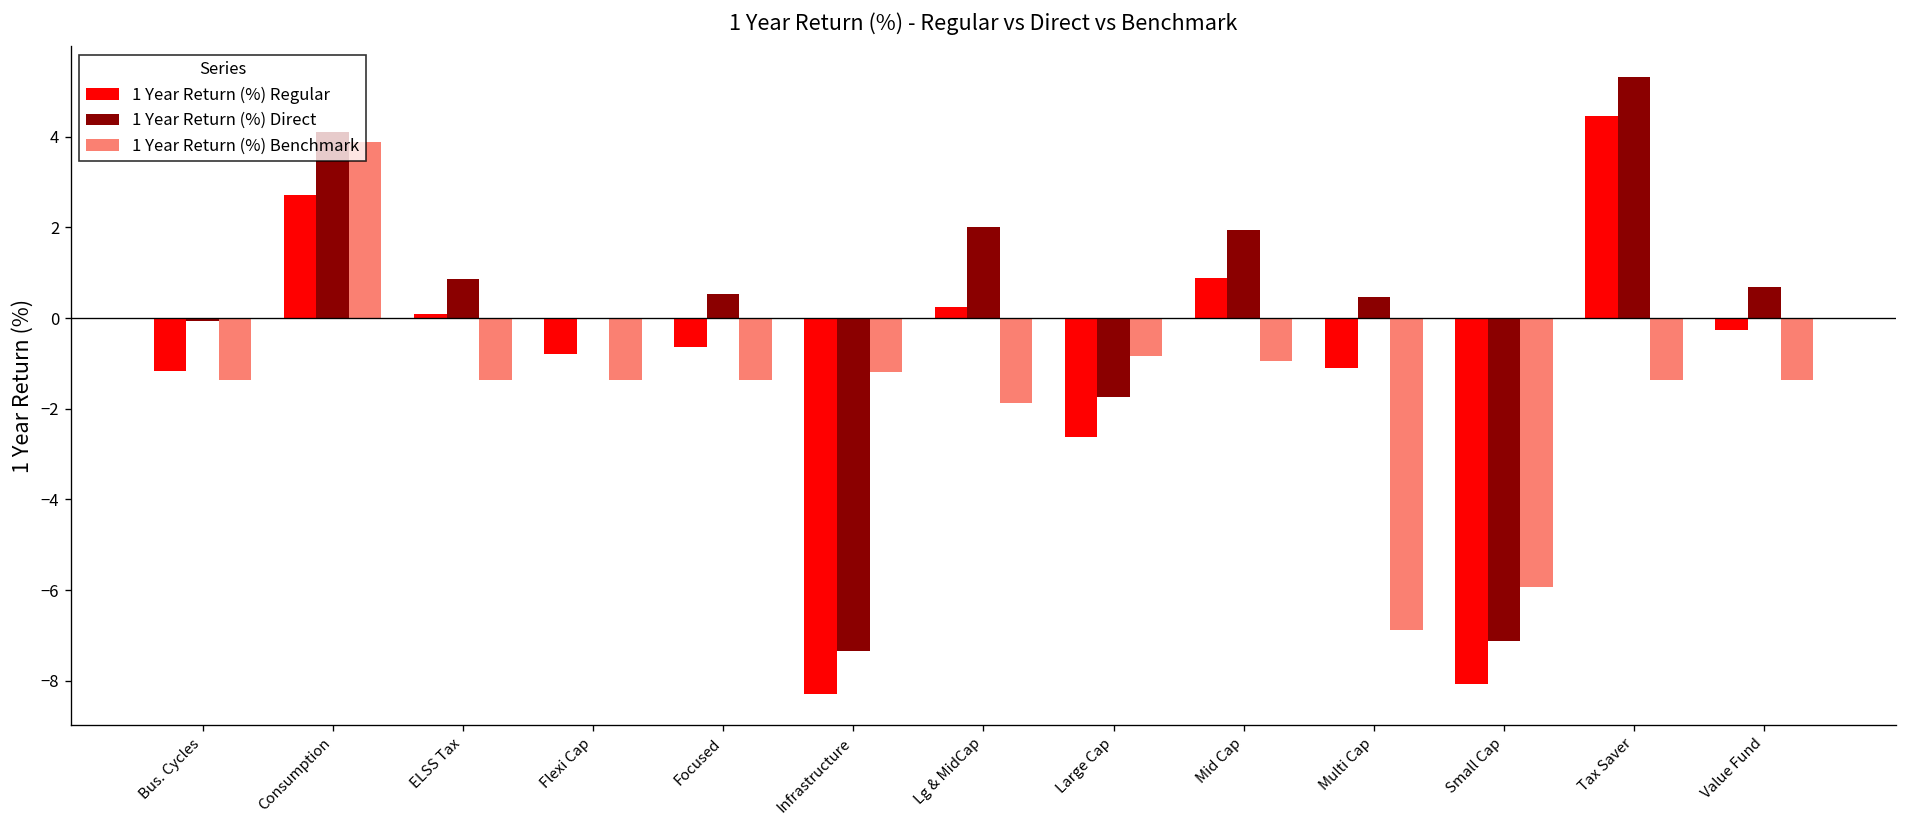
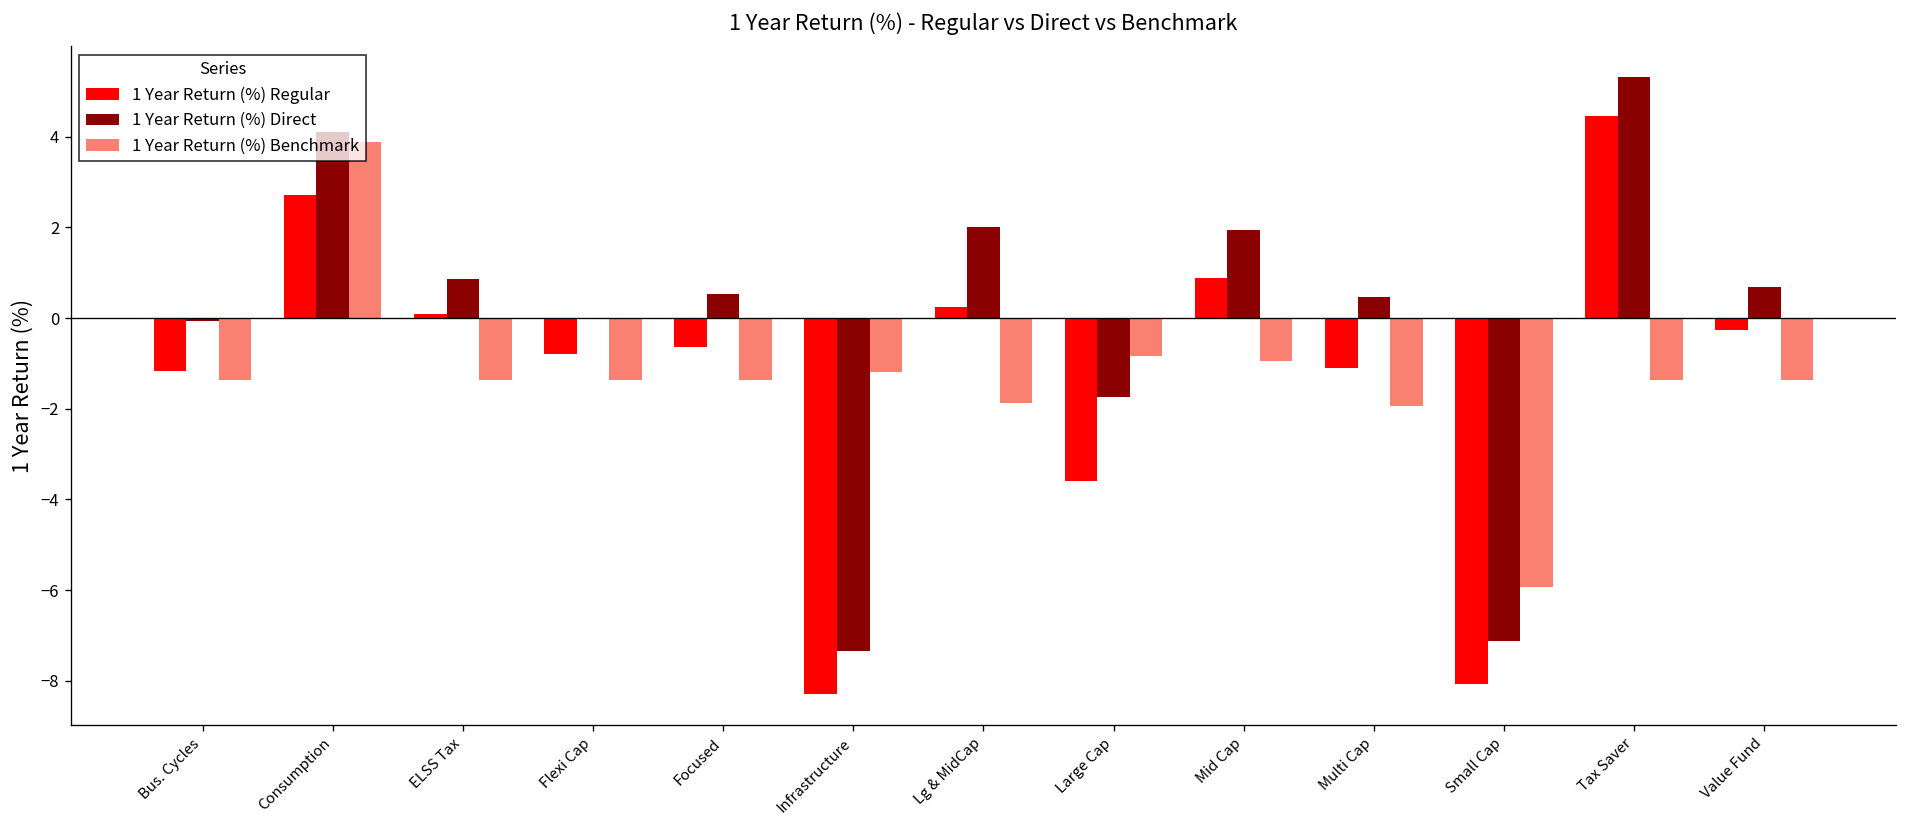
1 Year Return (%) Regular, Large Cap: -2.6 -> -3.6
1 Year Return (%) Benchmark, Multi Cap: -6.9 -> -1.9
